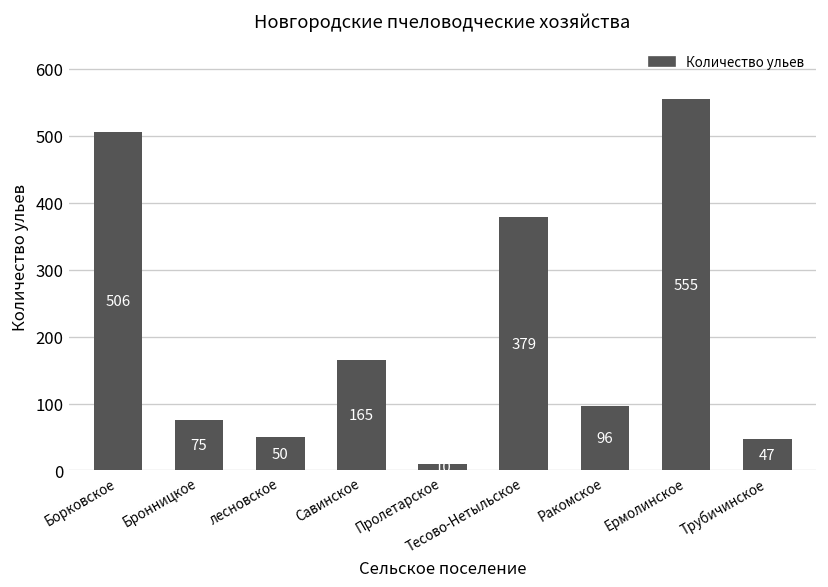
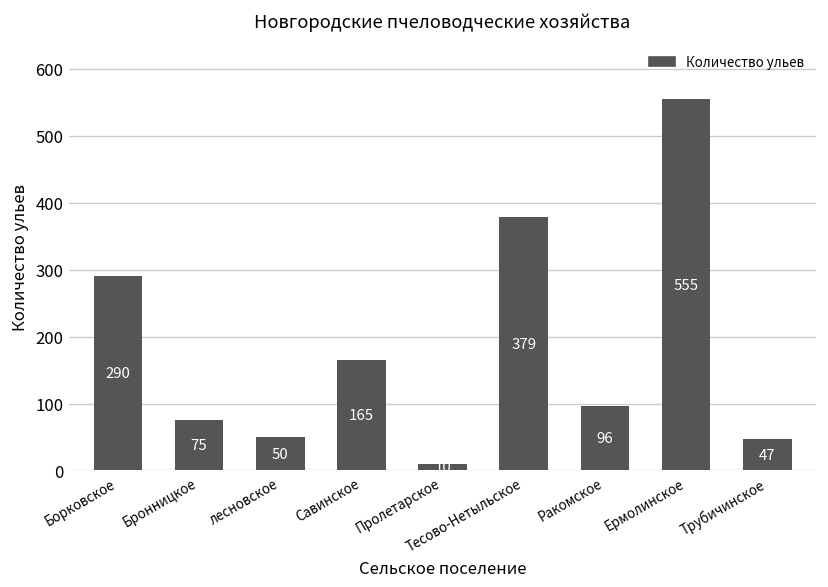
Борковское: 506 -> 290
